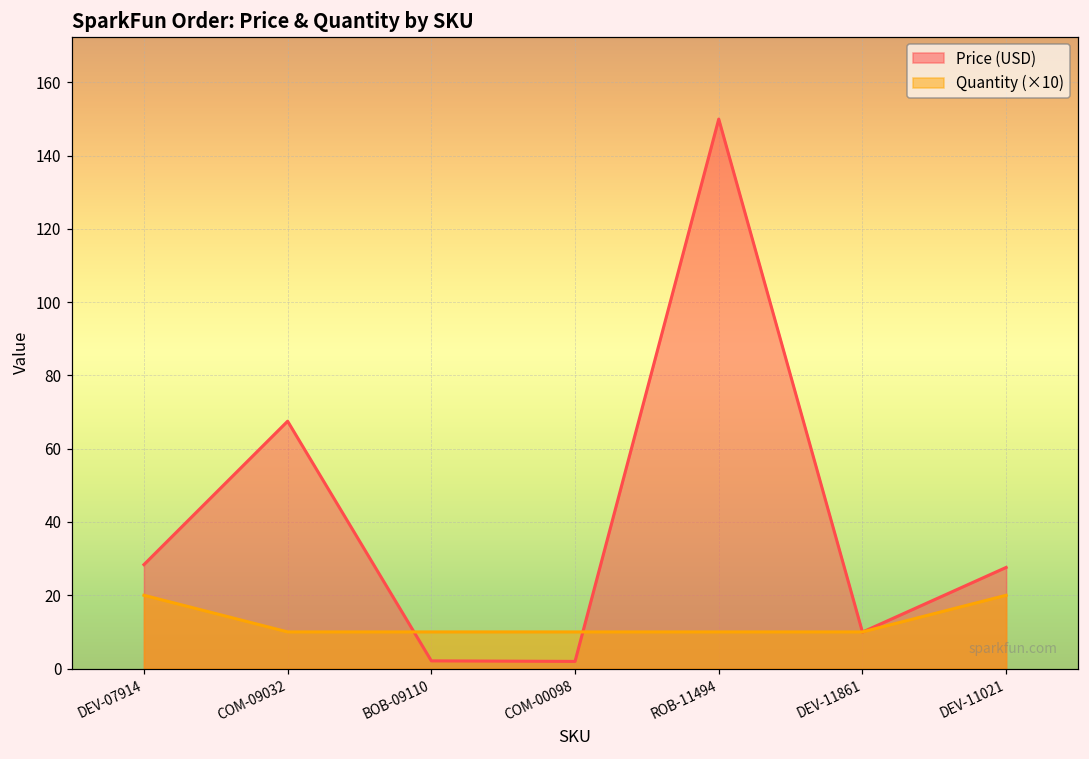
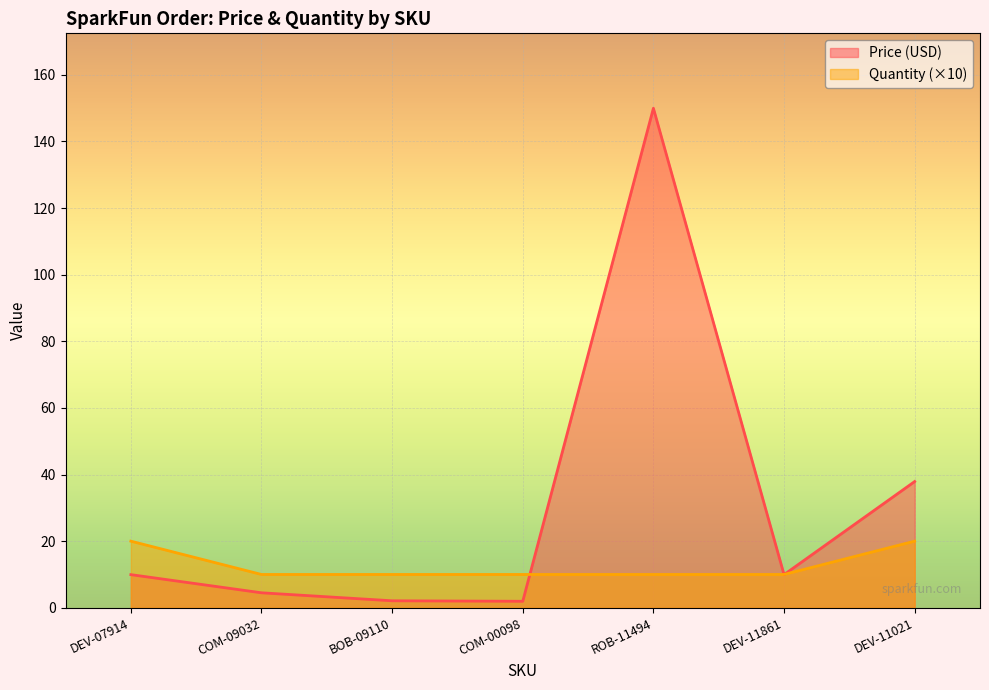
Price (USD), DEV-07914: 28 -> 10
Price (USD), COM-09032: 68 -> 5
Price (USD), DEV-11021: 28 -> 38
